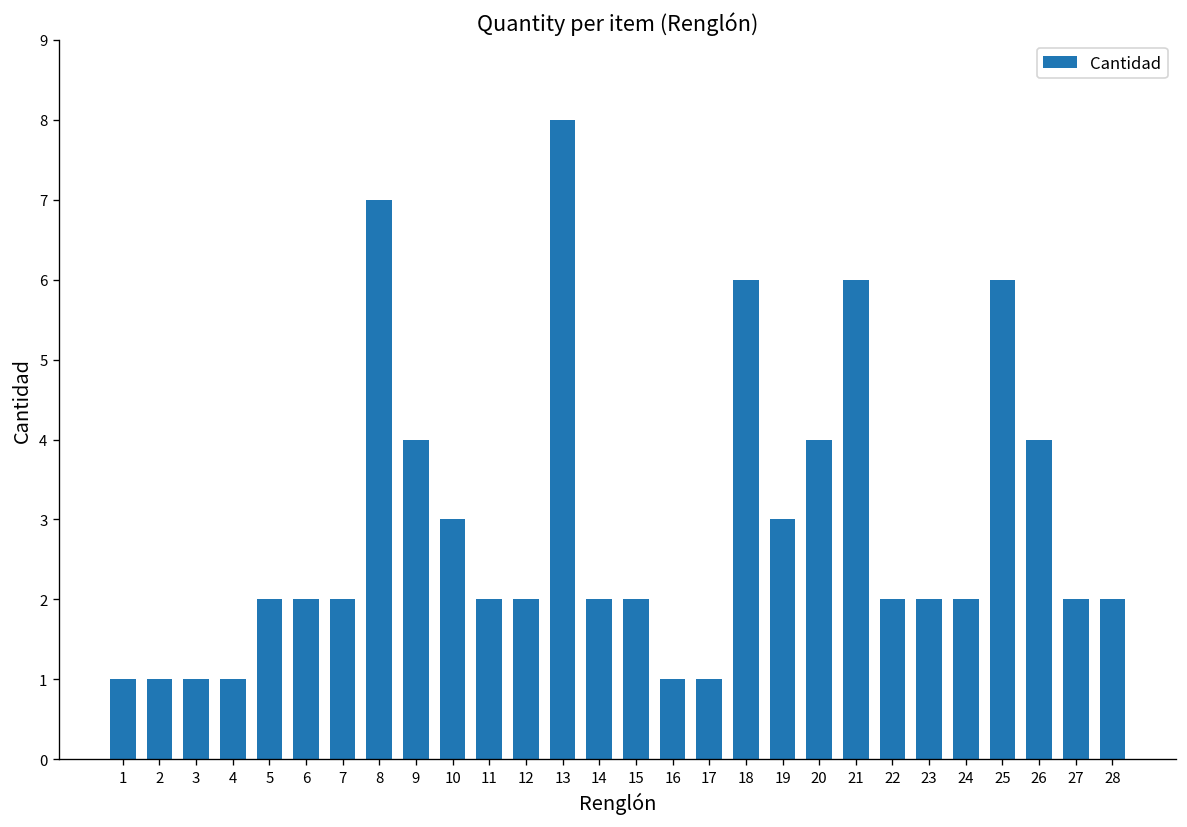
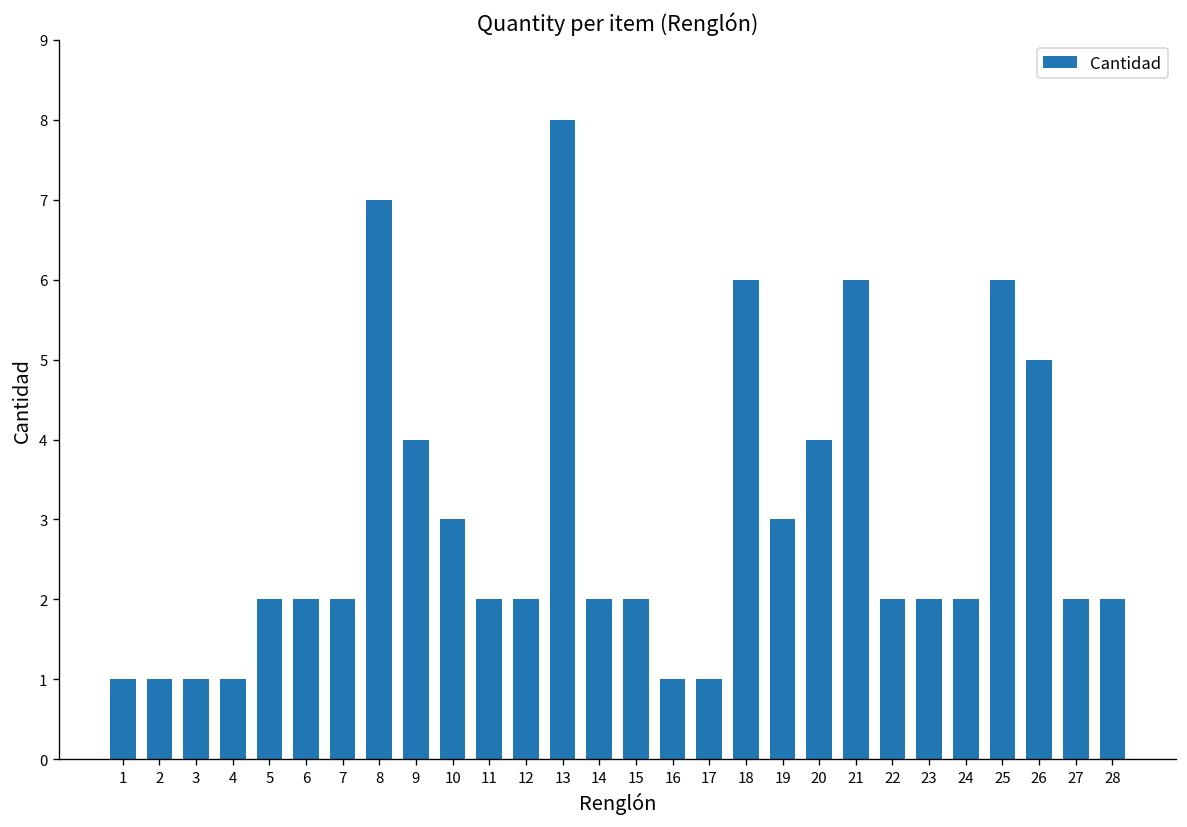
26: 4 -> 5
